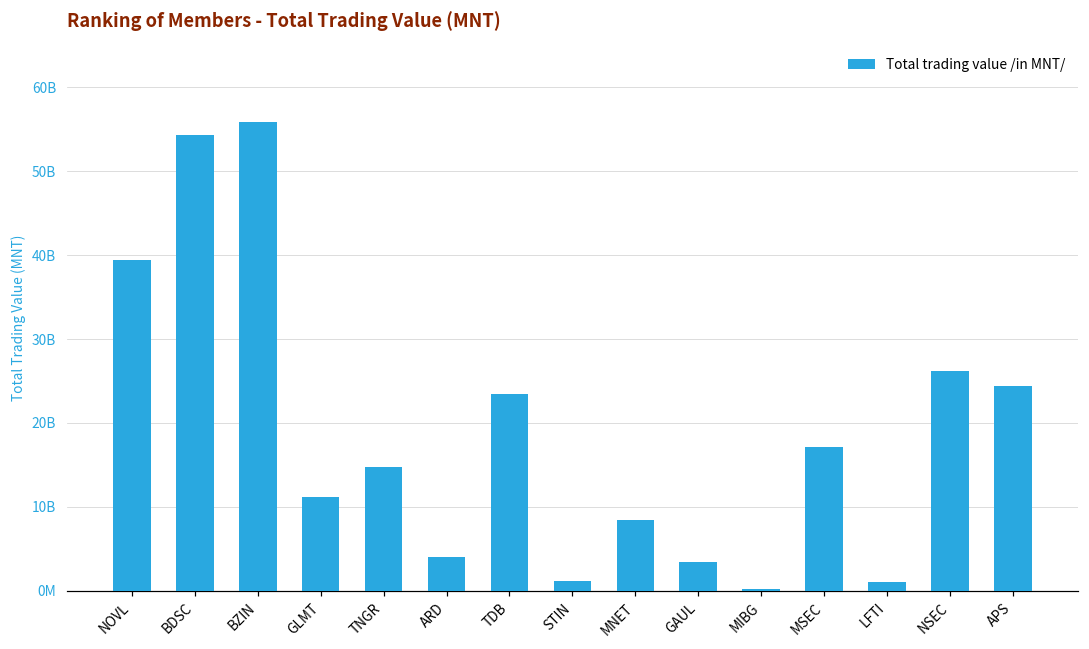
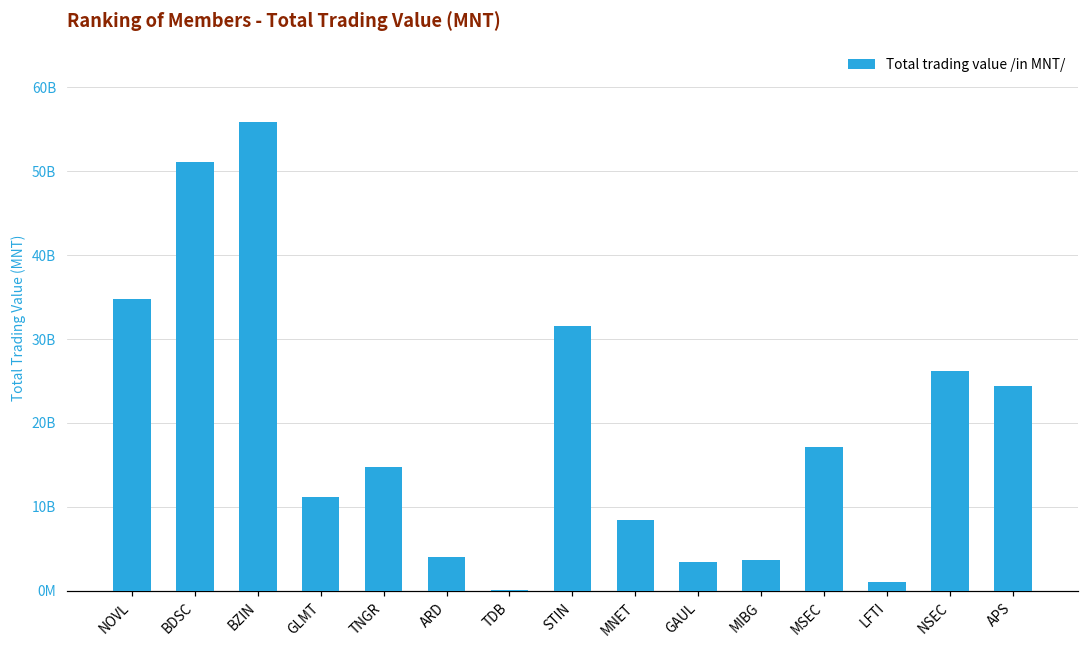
NOVL: 39000000000 -> 35000000000
BDSC: 54000000000 -> 51000000000
TDB: 23000000000 -> 0
STIN: 1000000000 -> 32000000000
MIBG: 0 -> 4000000000
